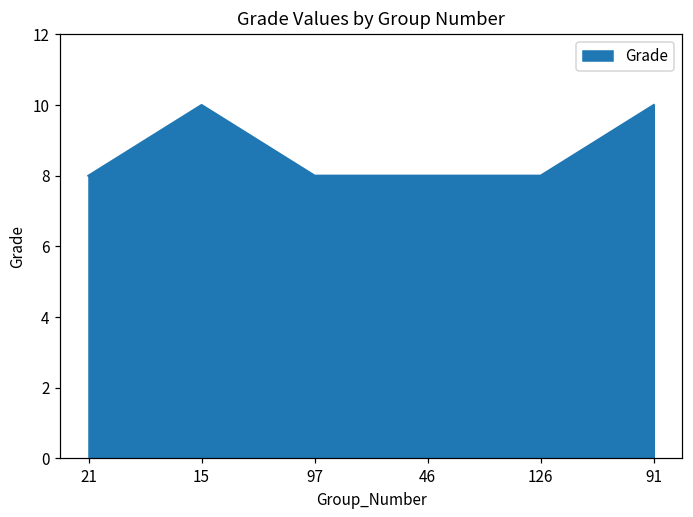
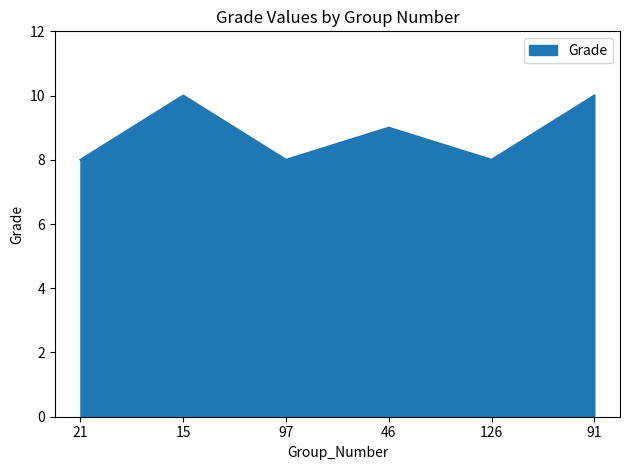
46: 8 -> 9
